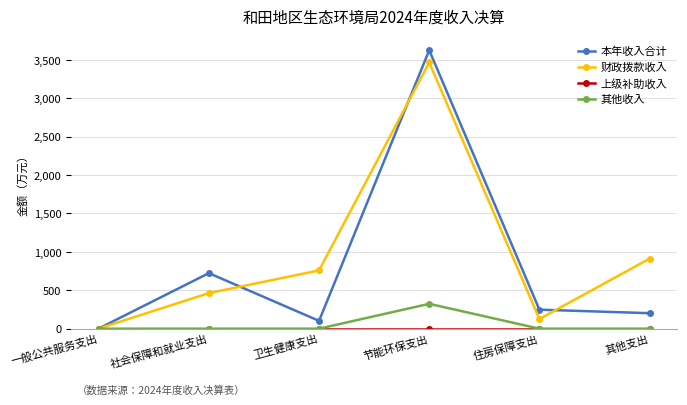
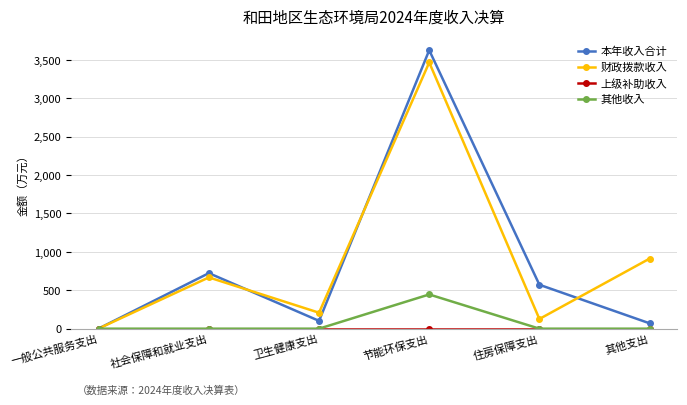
财政拨款收入, 社会保障和就业支出: 500 -> 700
财政拨款收入, 卫生健康支出: 800 -> 200
其他收入, 节能环保支出: 300 -> 400
本年收入合计, 住房保障支出: 200 -> 600
本年收入合计, 其他支出: 200 -> 100
